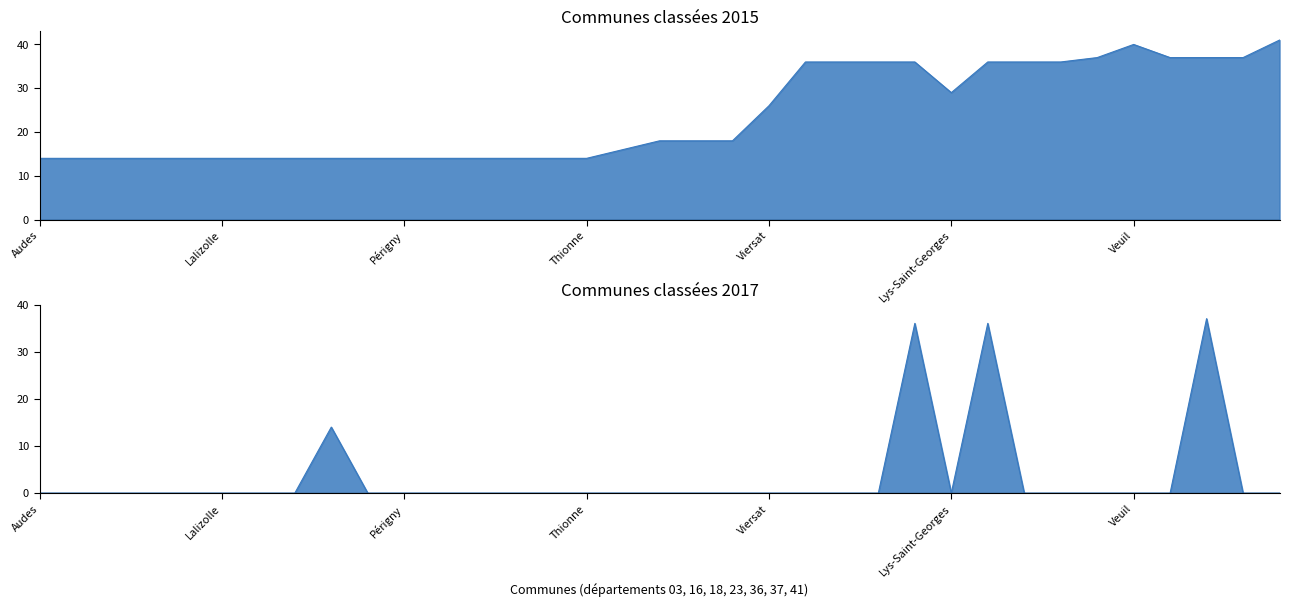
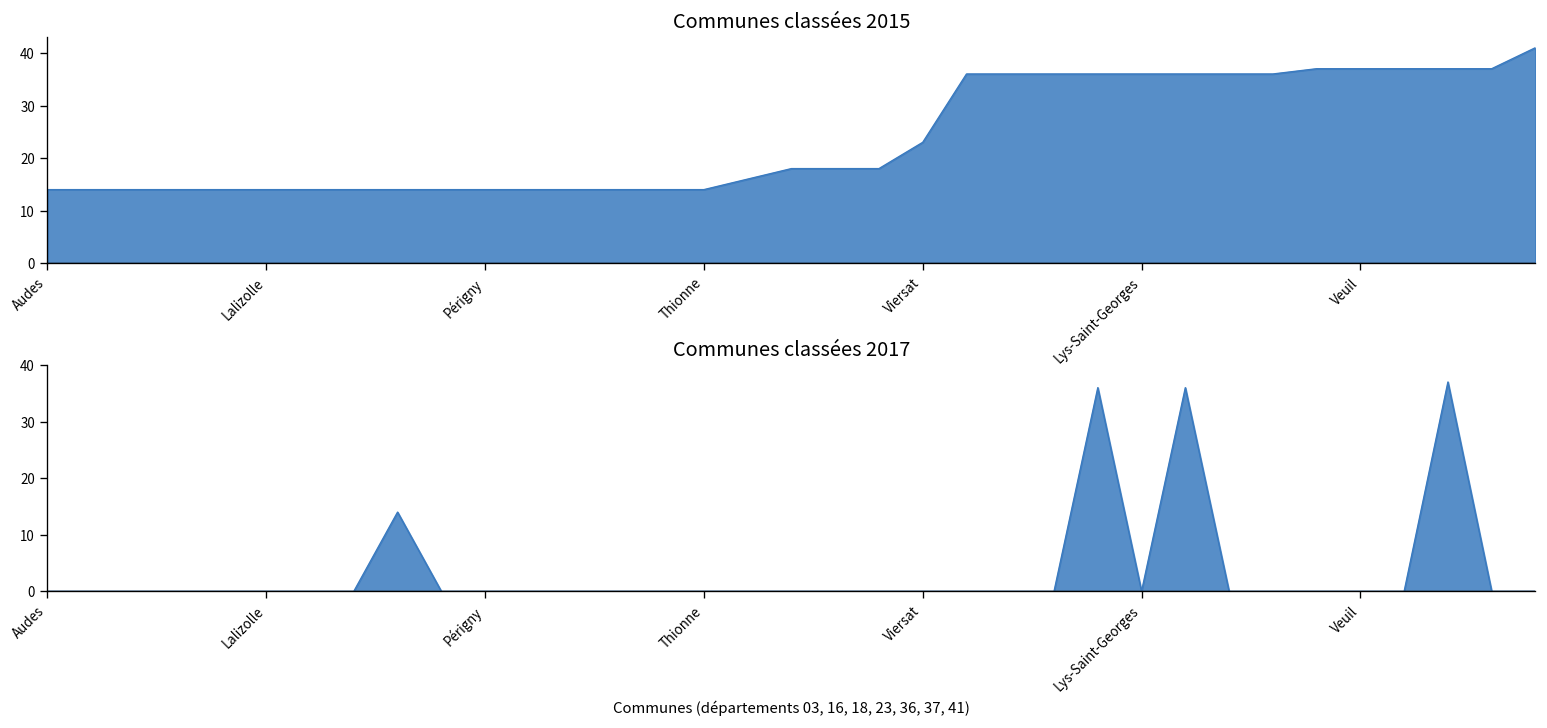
Communes classées 2015, Viersat: 26 -> 23
Communes classées 2015, Lys-Saint-Georges: 29 -> 36
Communes classées 2015, Veuil: 40 -> 37
